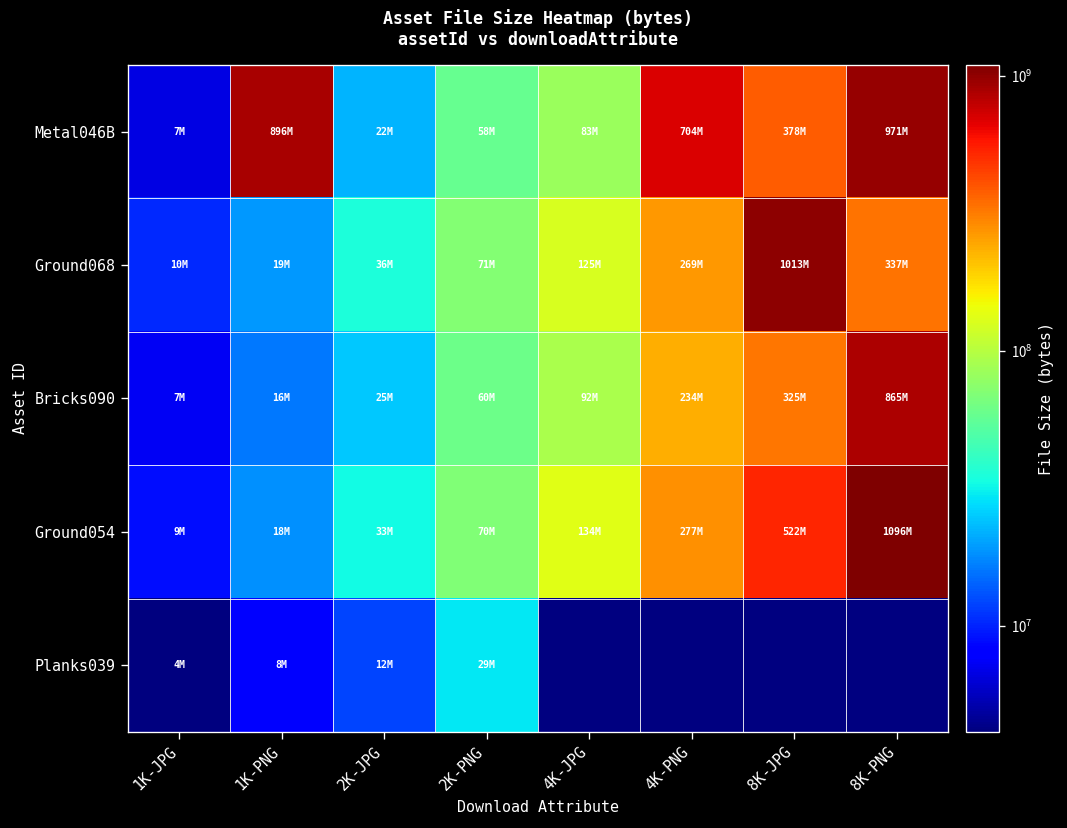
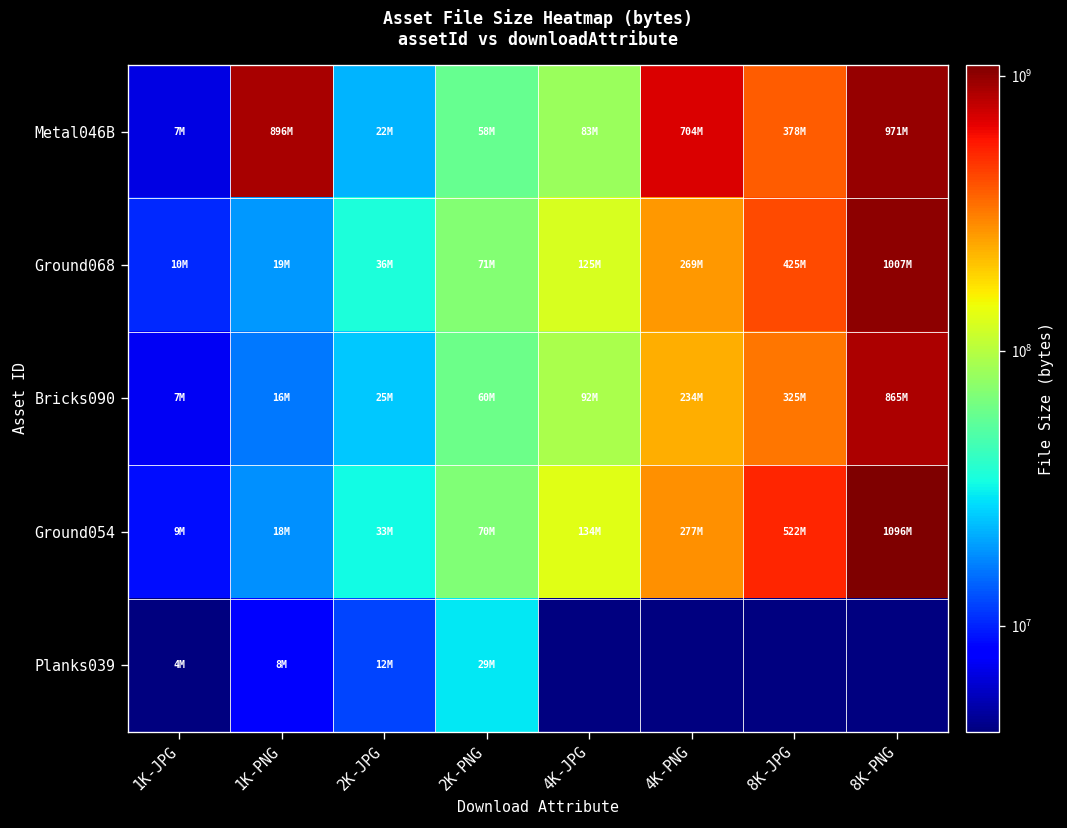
Ground068, 8K-JPG: 1013M -> 425M
Ground068, 8K-PNG: 337M -> 1007M
